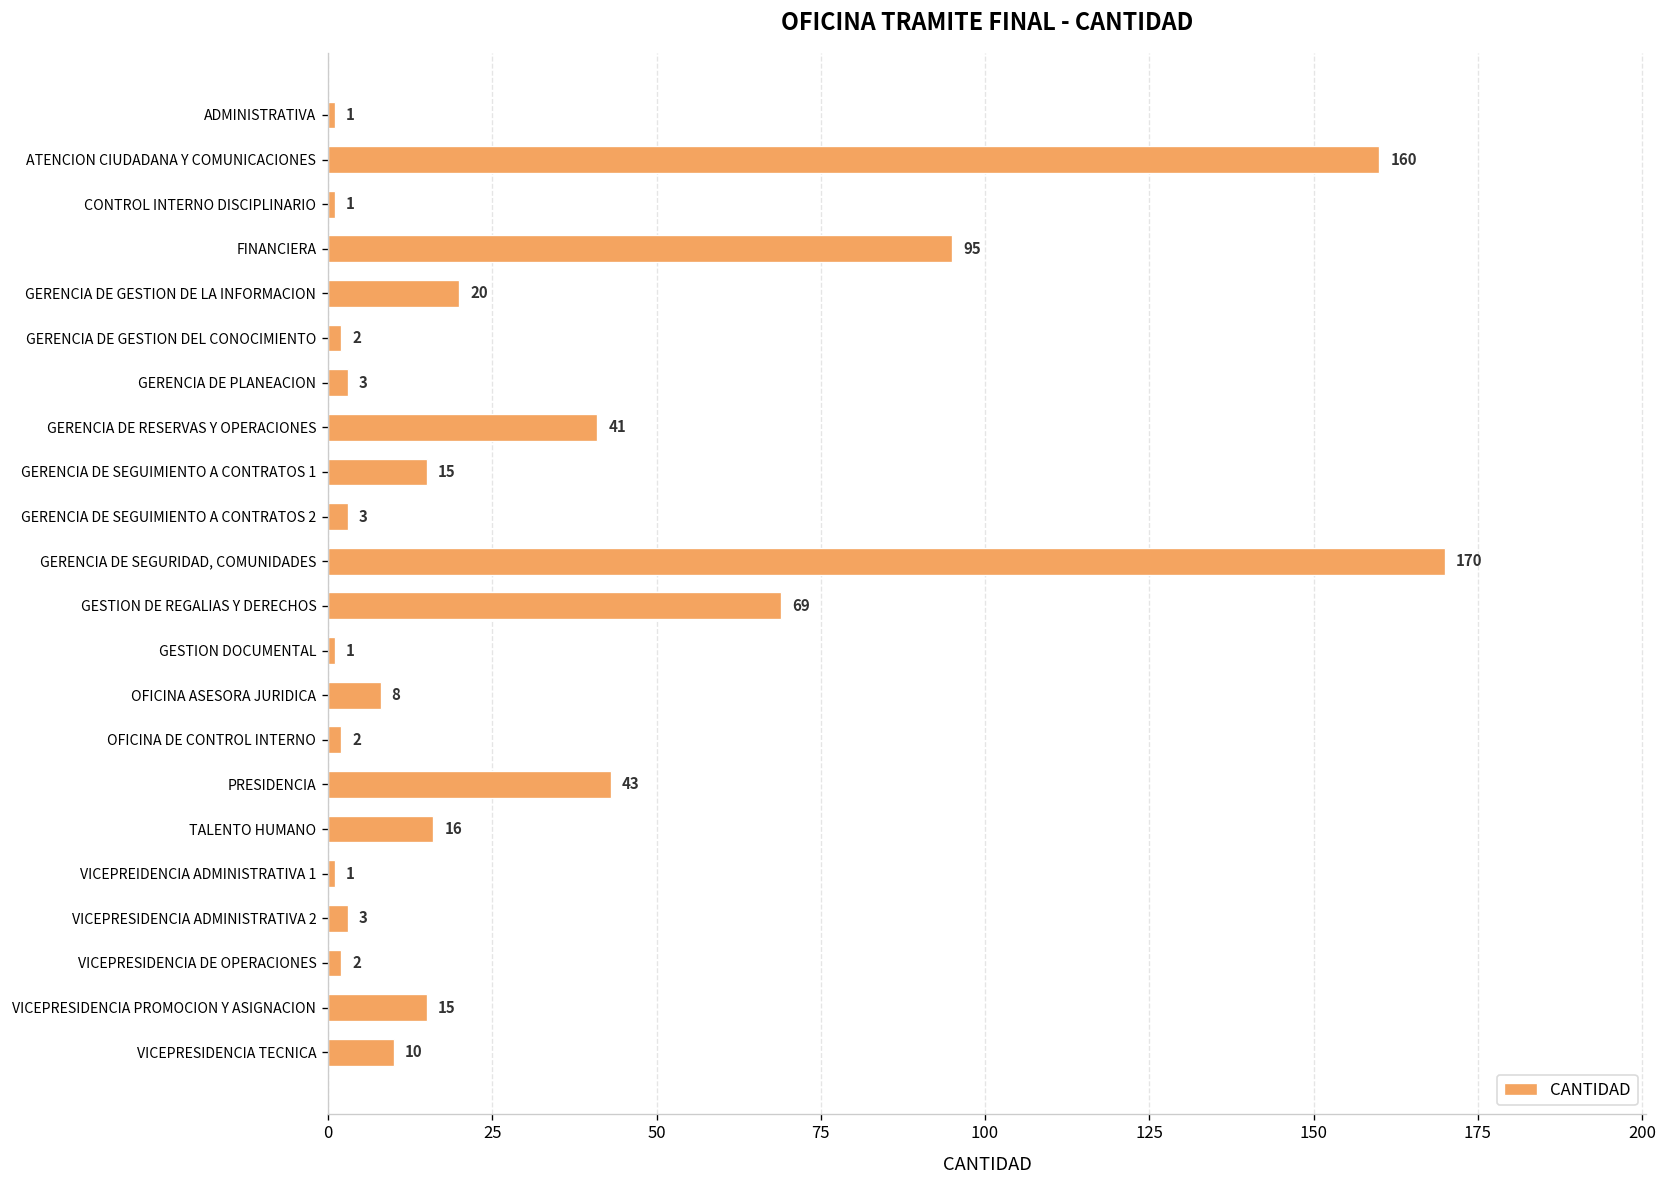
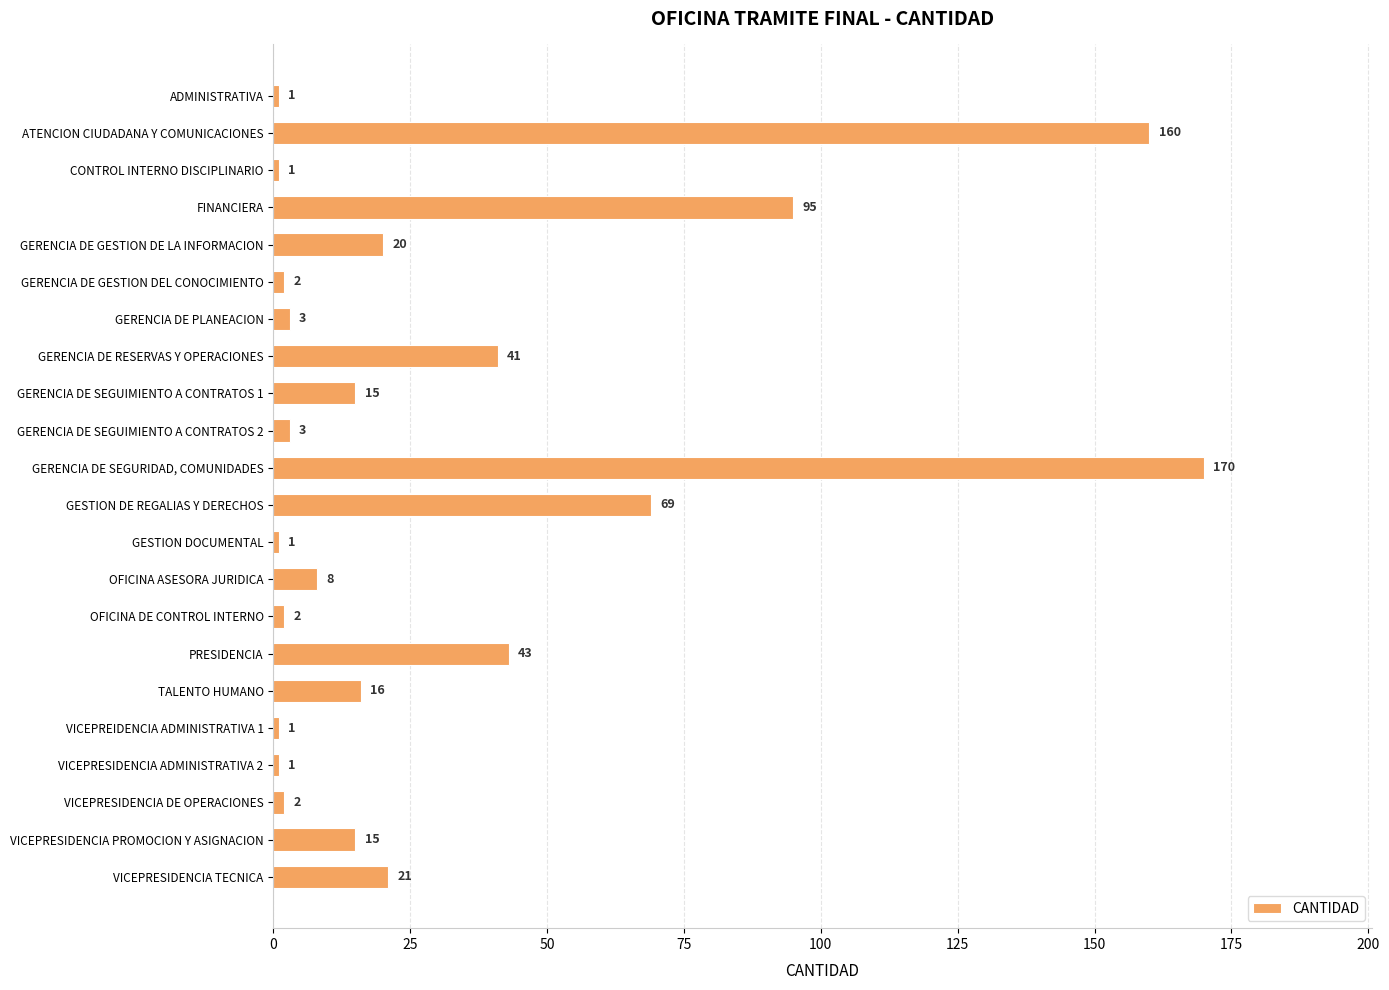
VICEPRESIDENCIA ADMINISTRATIVA 2: 3 -> 1
VICEPRESIDENCIA TECNICA: 10 -> 21
